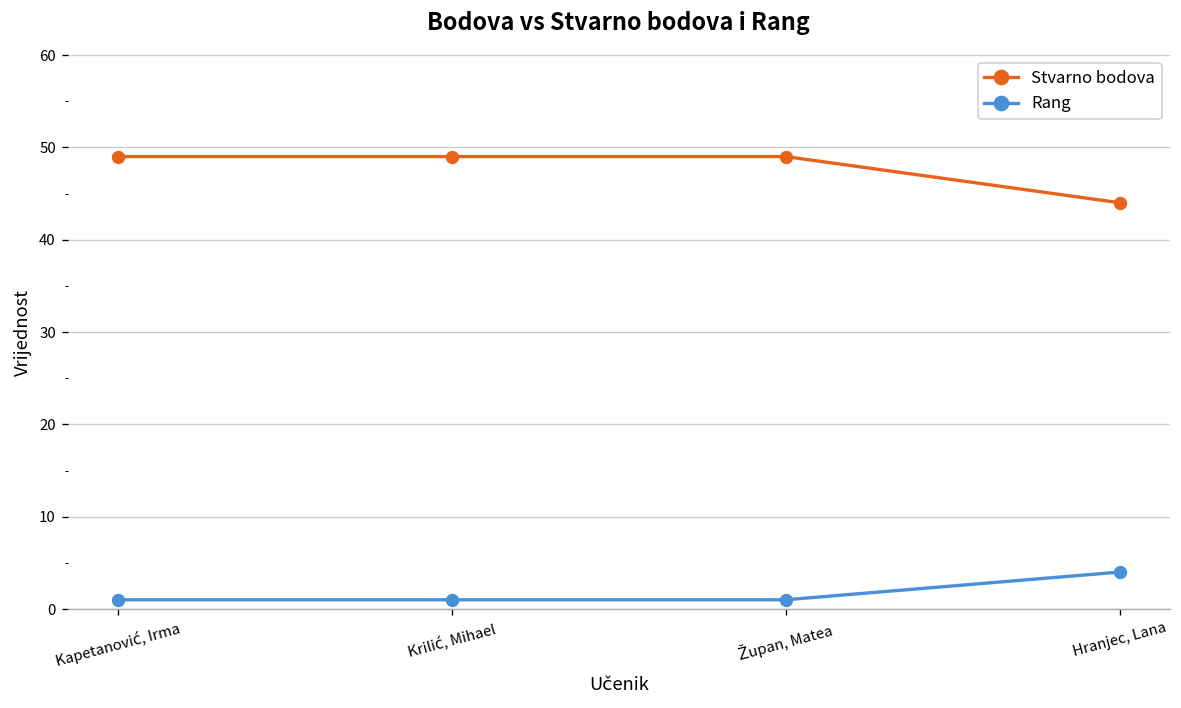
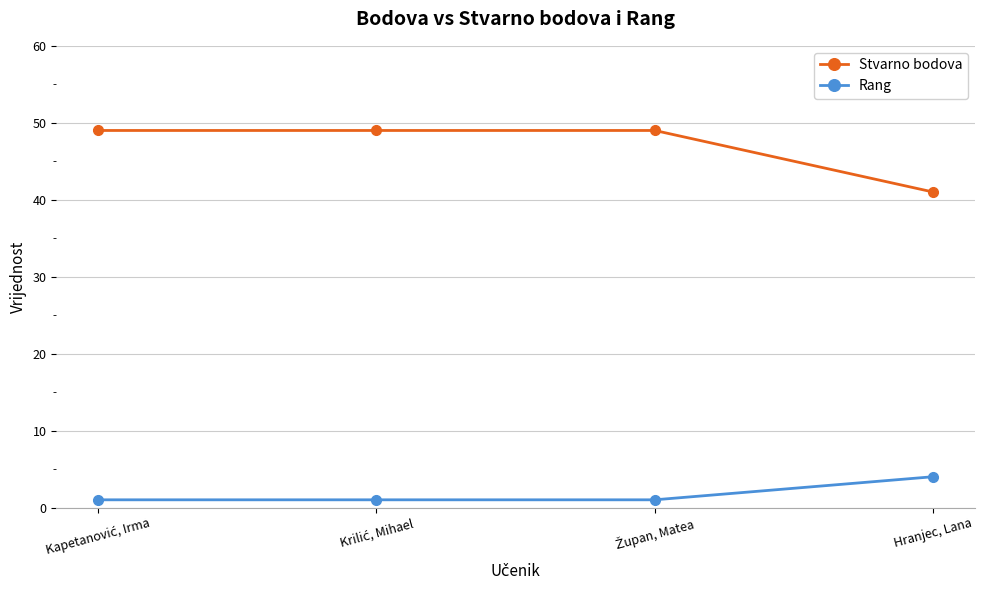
Stvarno bodova, Hranjec, Lana: 44 -> 41
